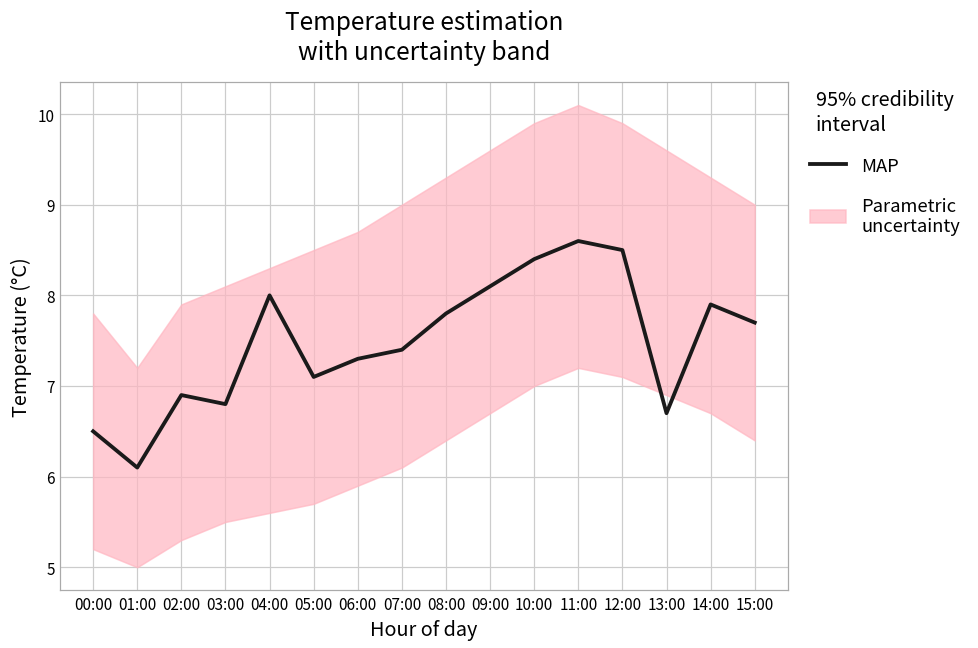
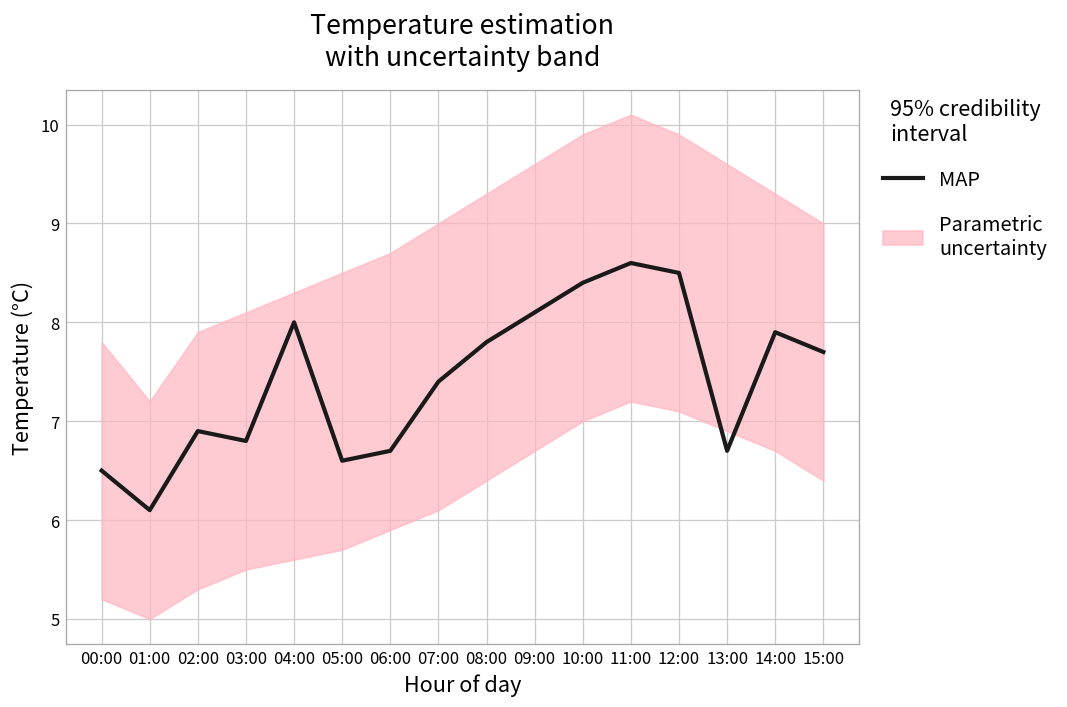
MAP, 05:00: 7.1 -> 6.6
MAP, 06:00: 7.3 -> 6.7
